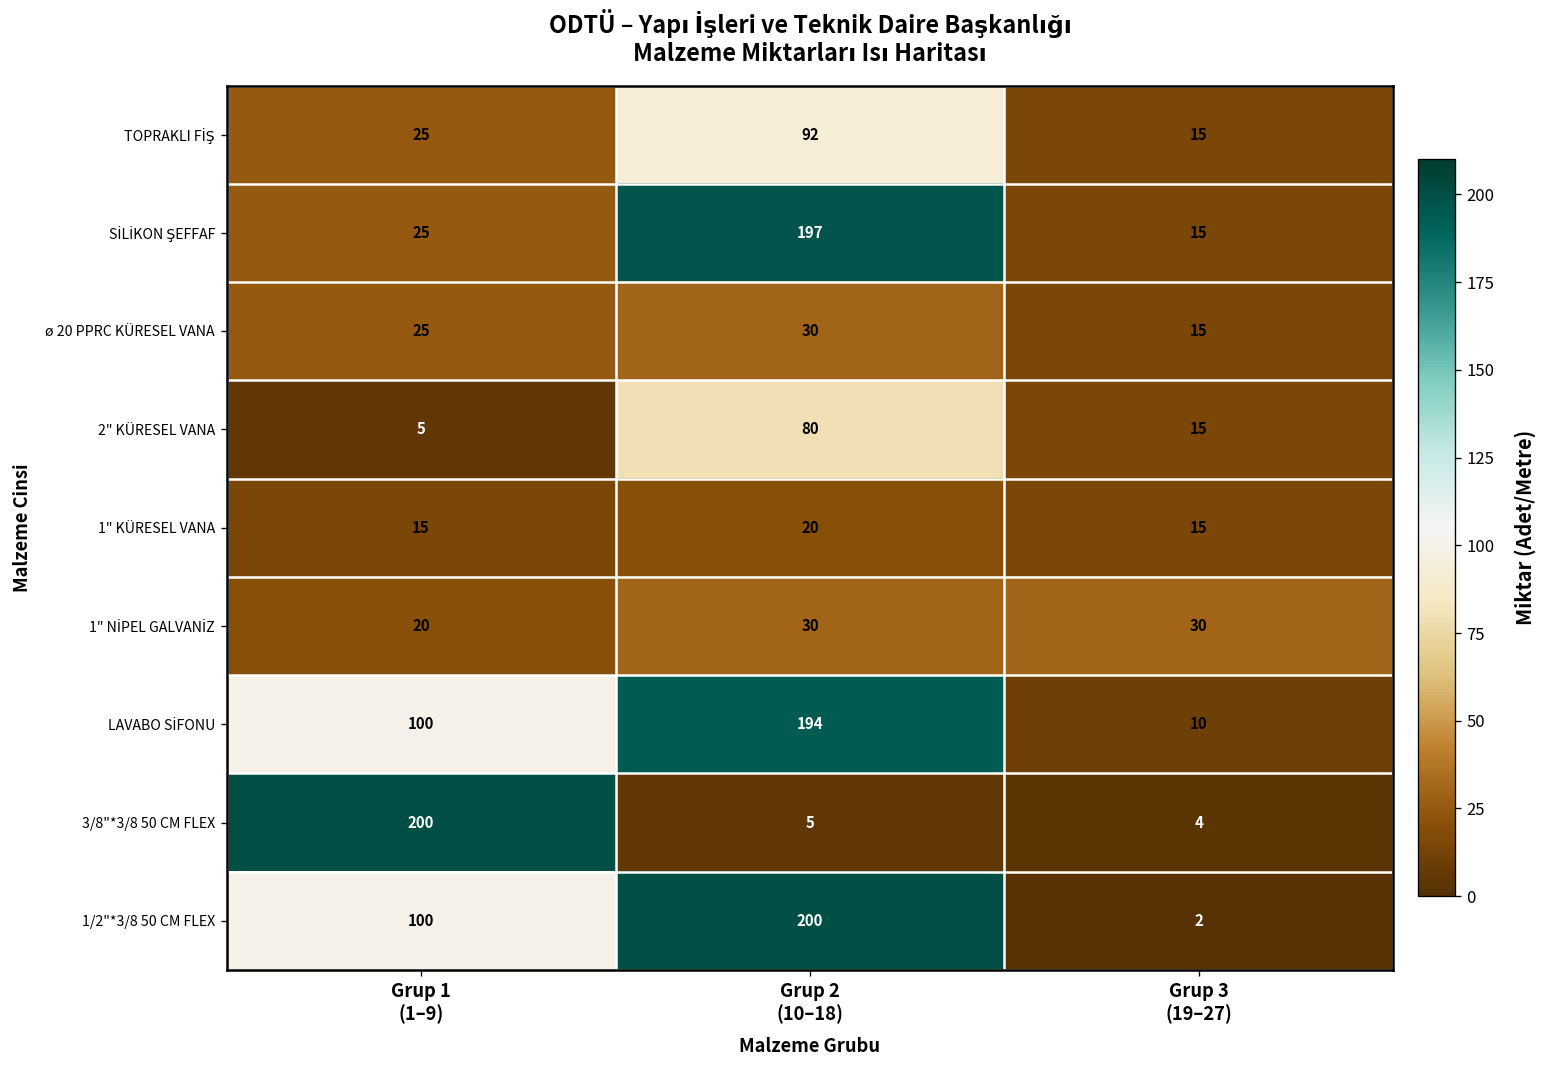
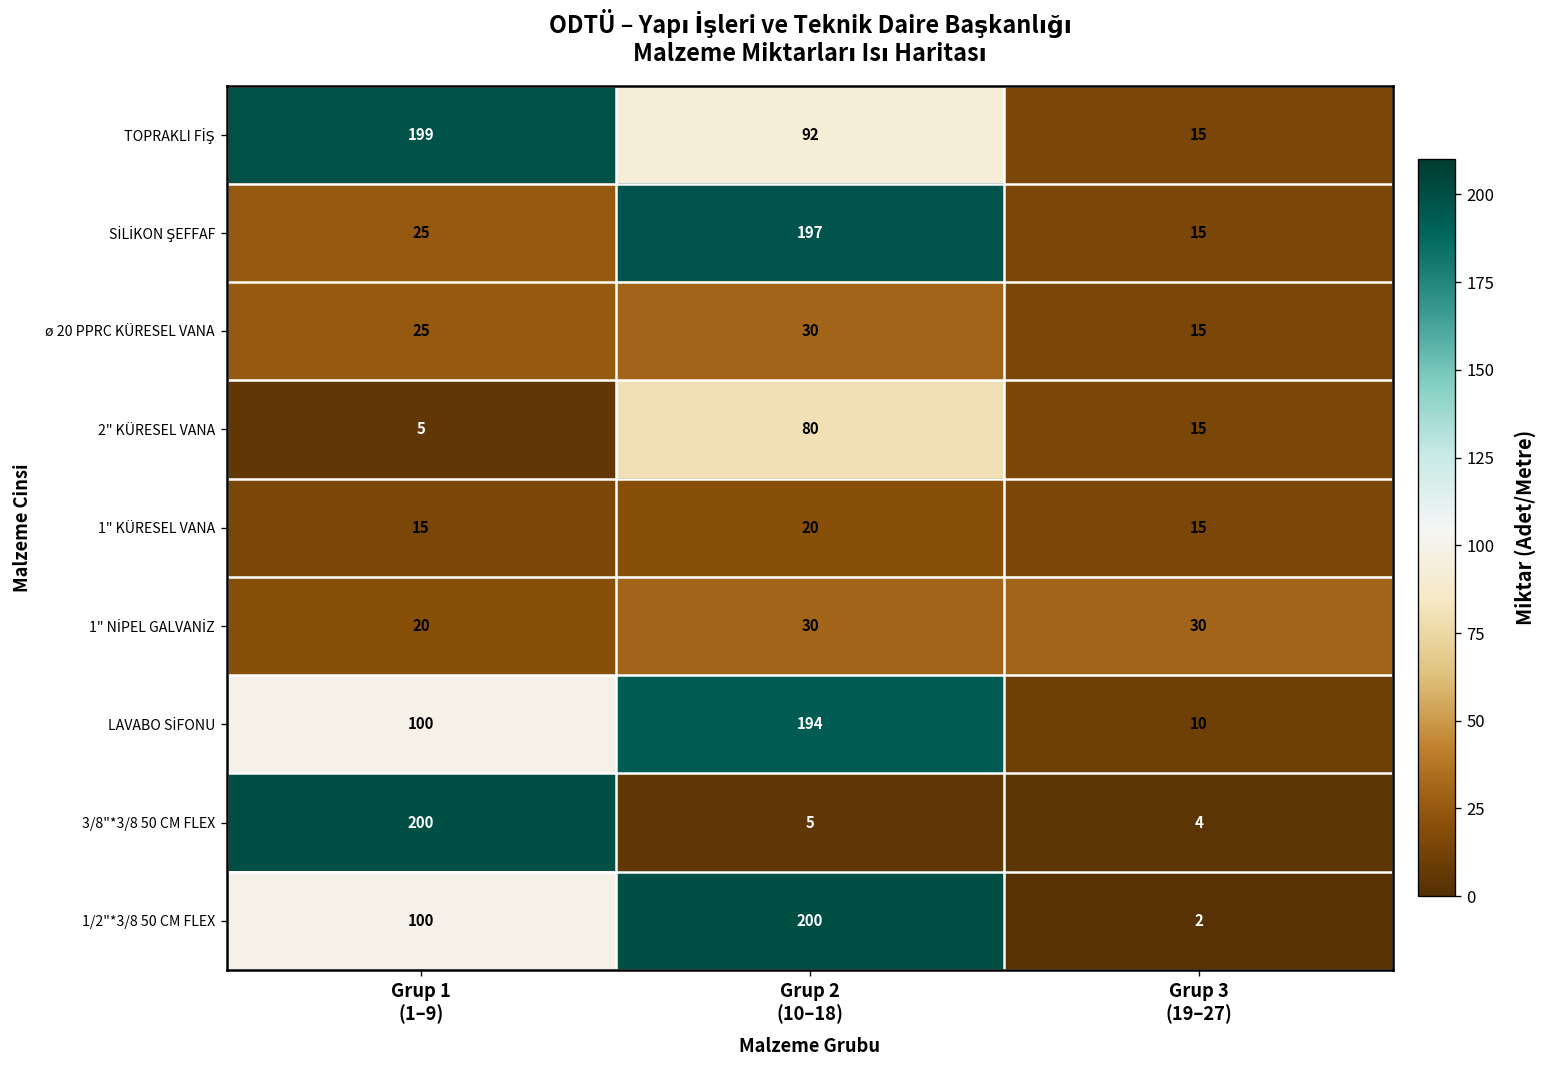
TOPRAKLI FİŞ, Grup 1 (1–9): 25 -> 199
